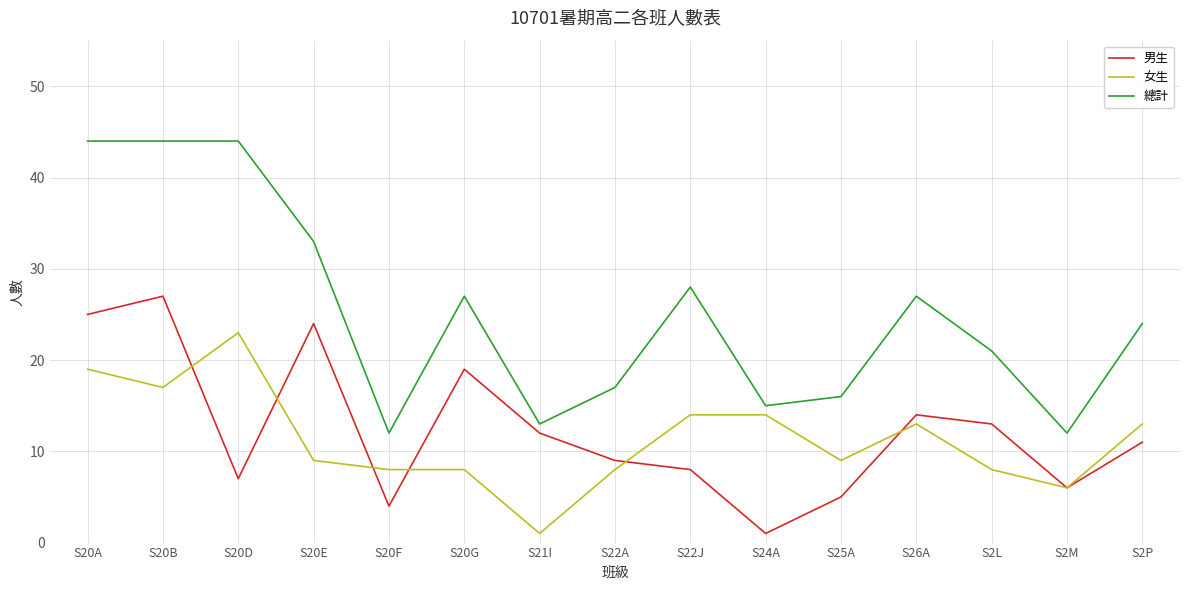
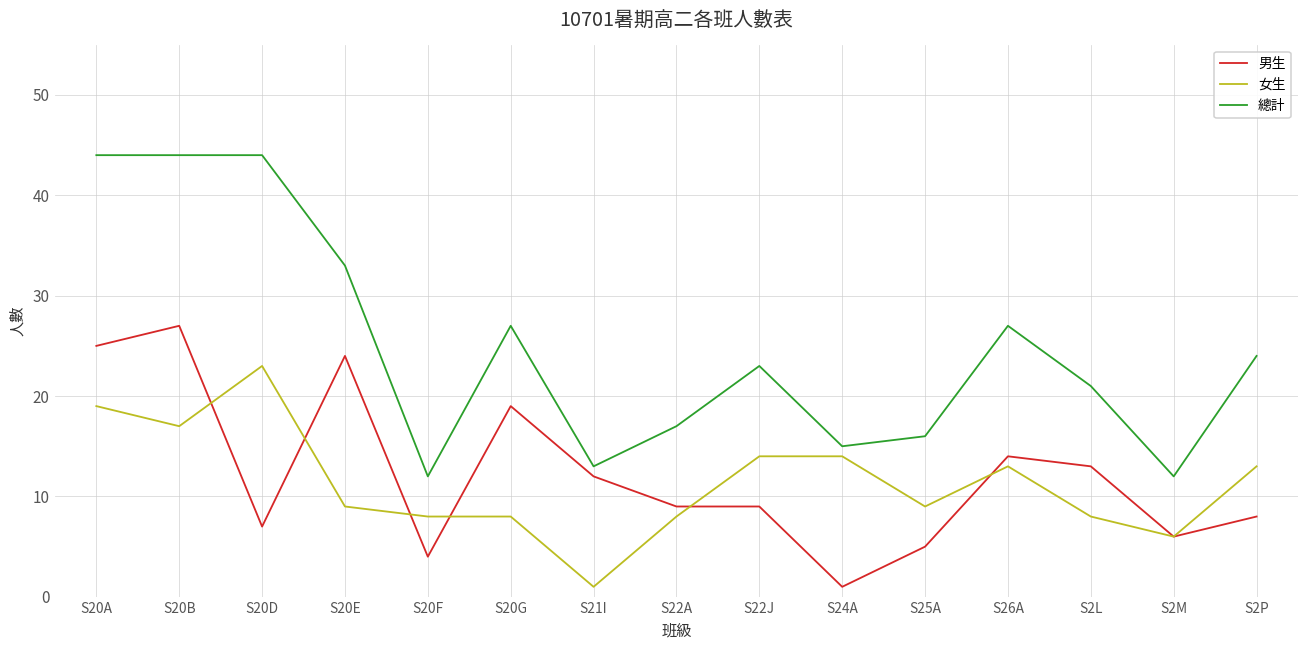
男生, S22J: 8 -> 9
總計, S22J: 28 -> 23
男生, S2P: 11 -> 8
